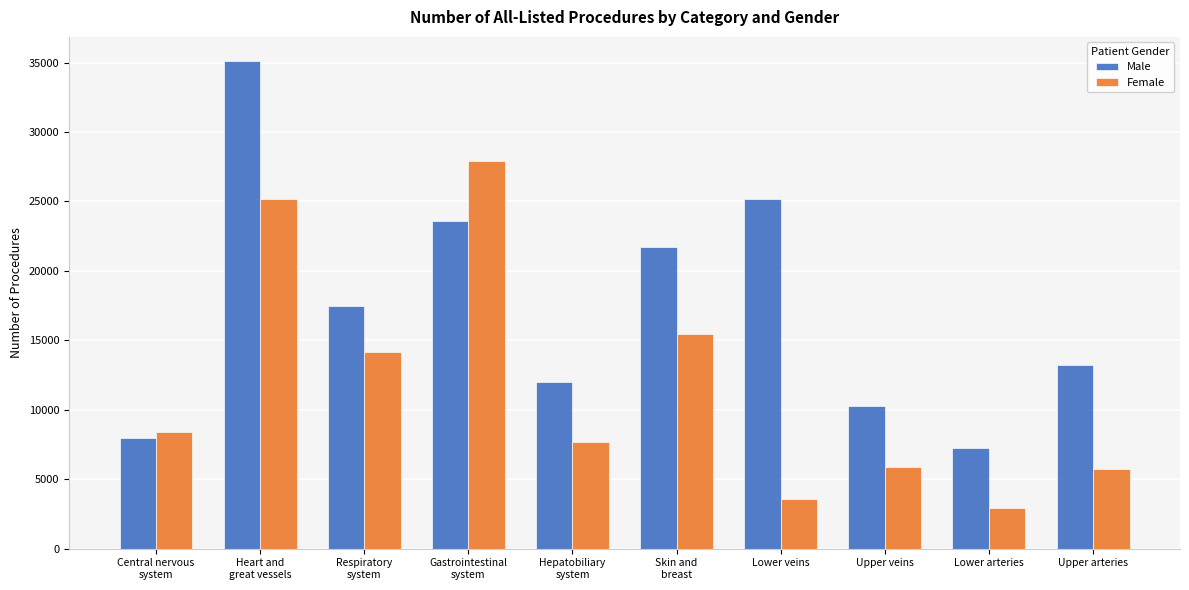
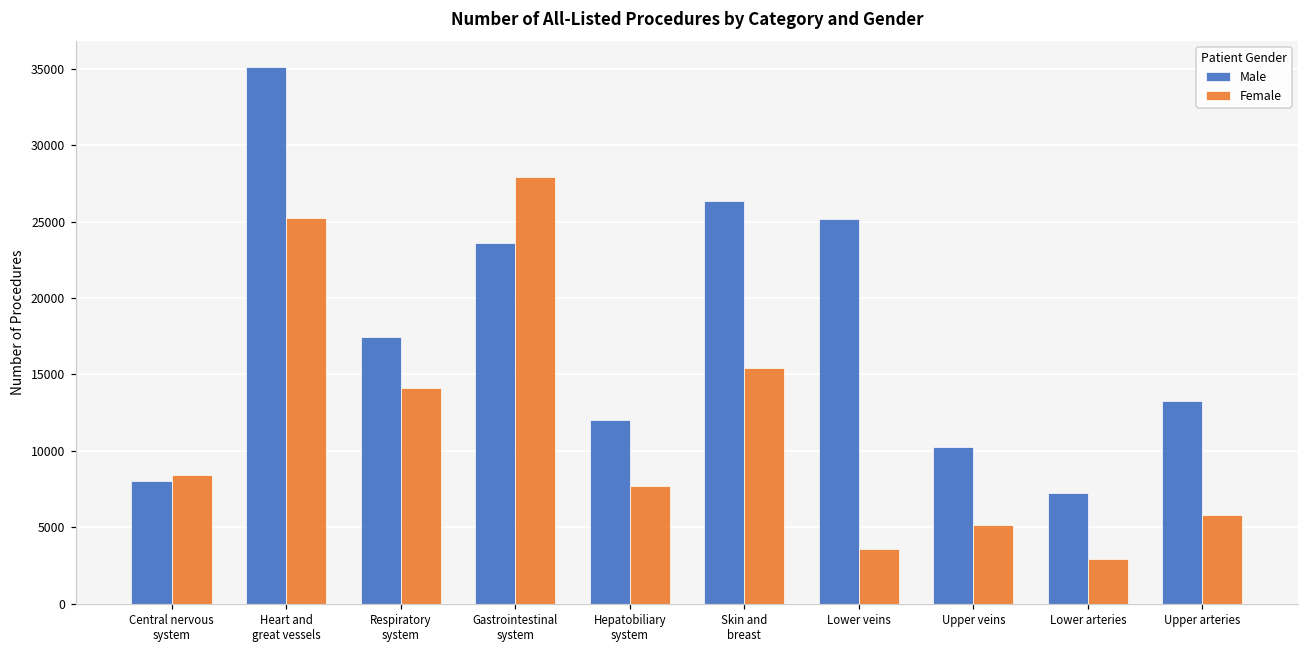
Male, Skin and breast: 21700 -> 26400
Female, Upper veins: 5900 -> 5200
